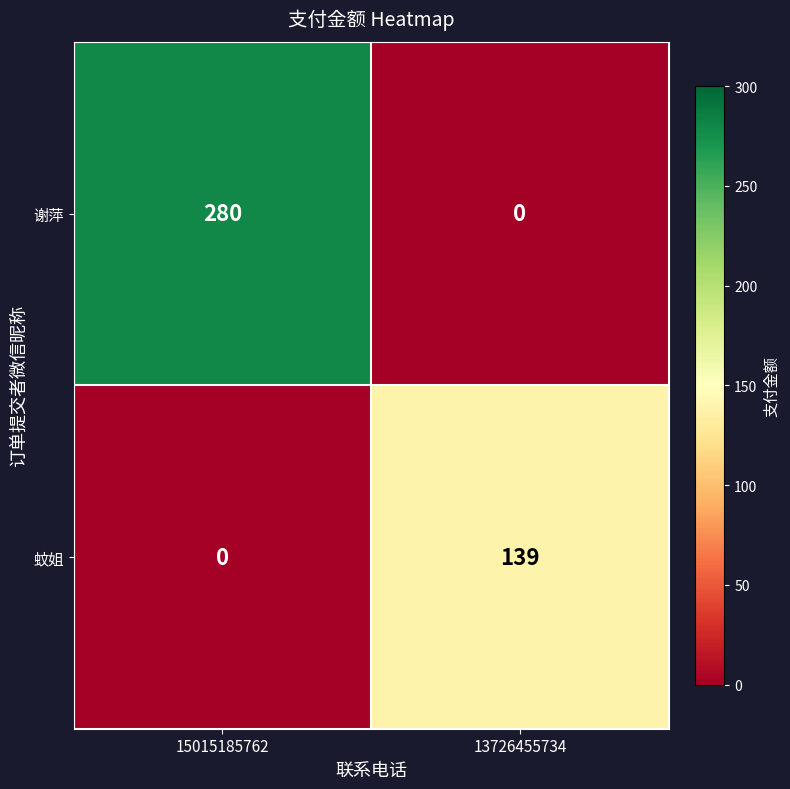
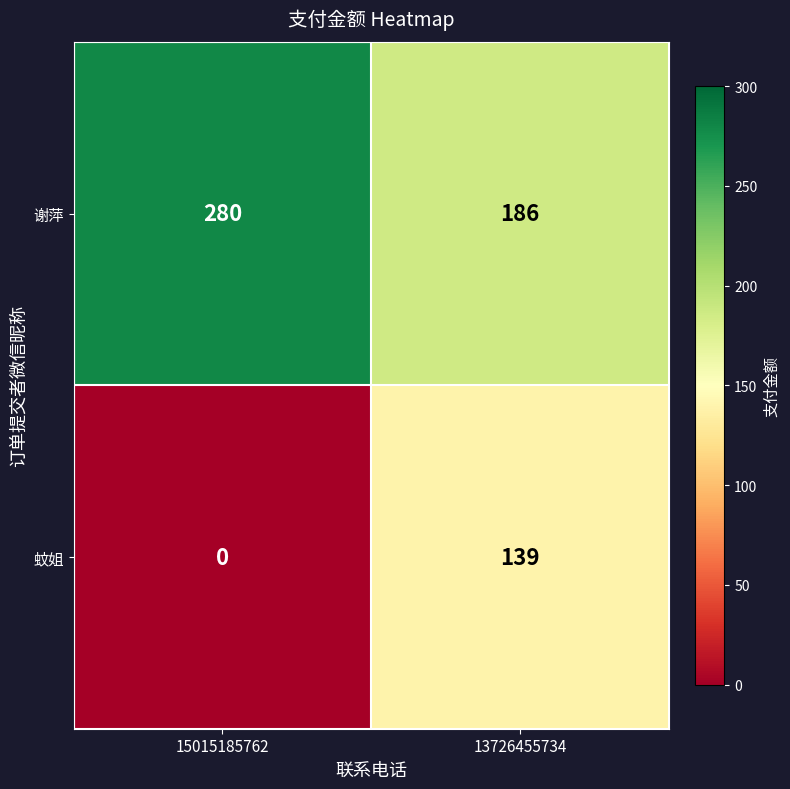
谢萍, 13726455734: 0 -> 186
